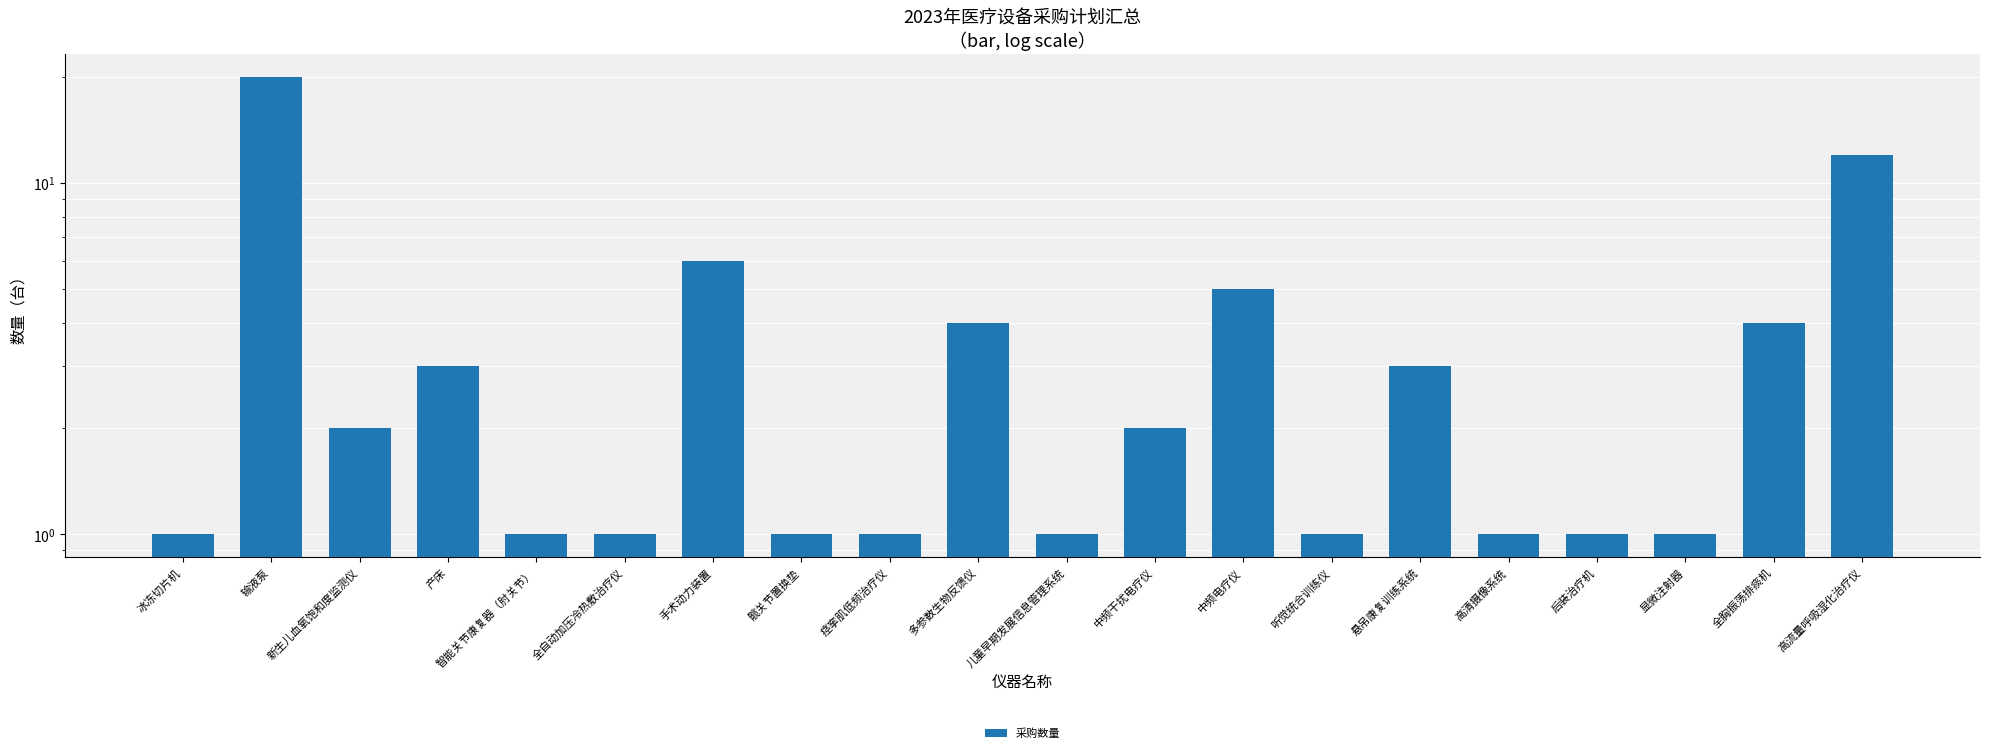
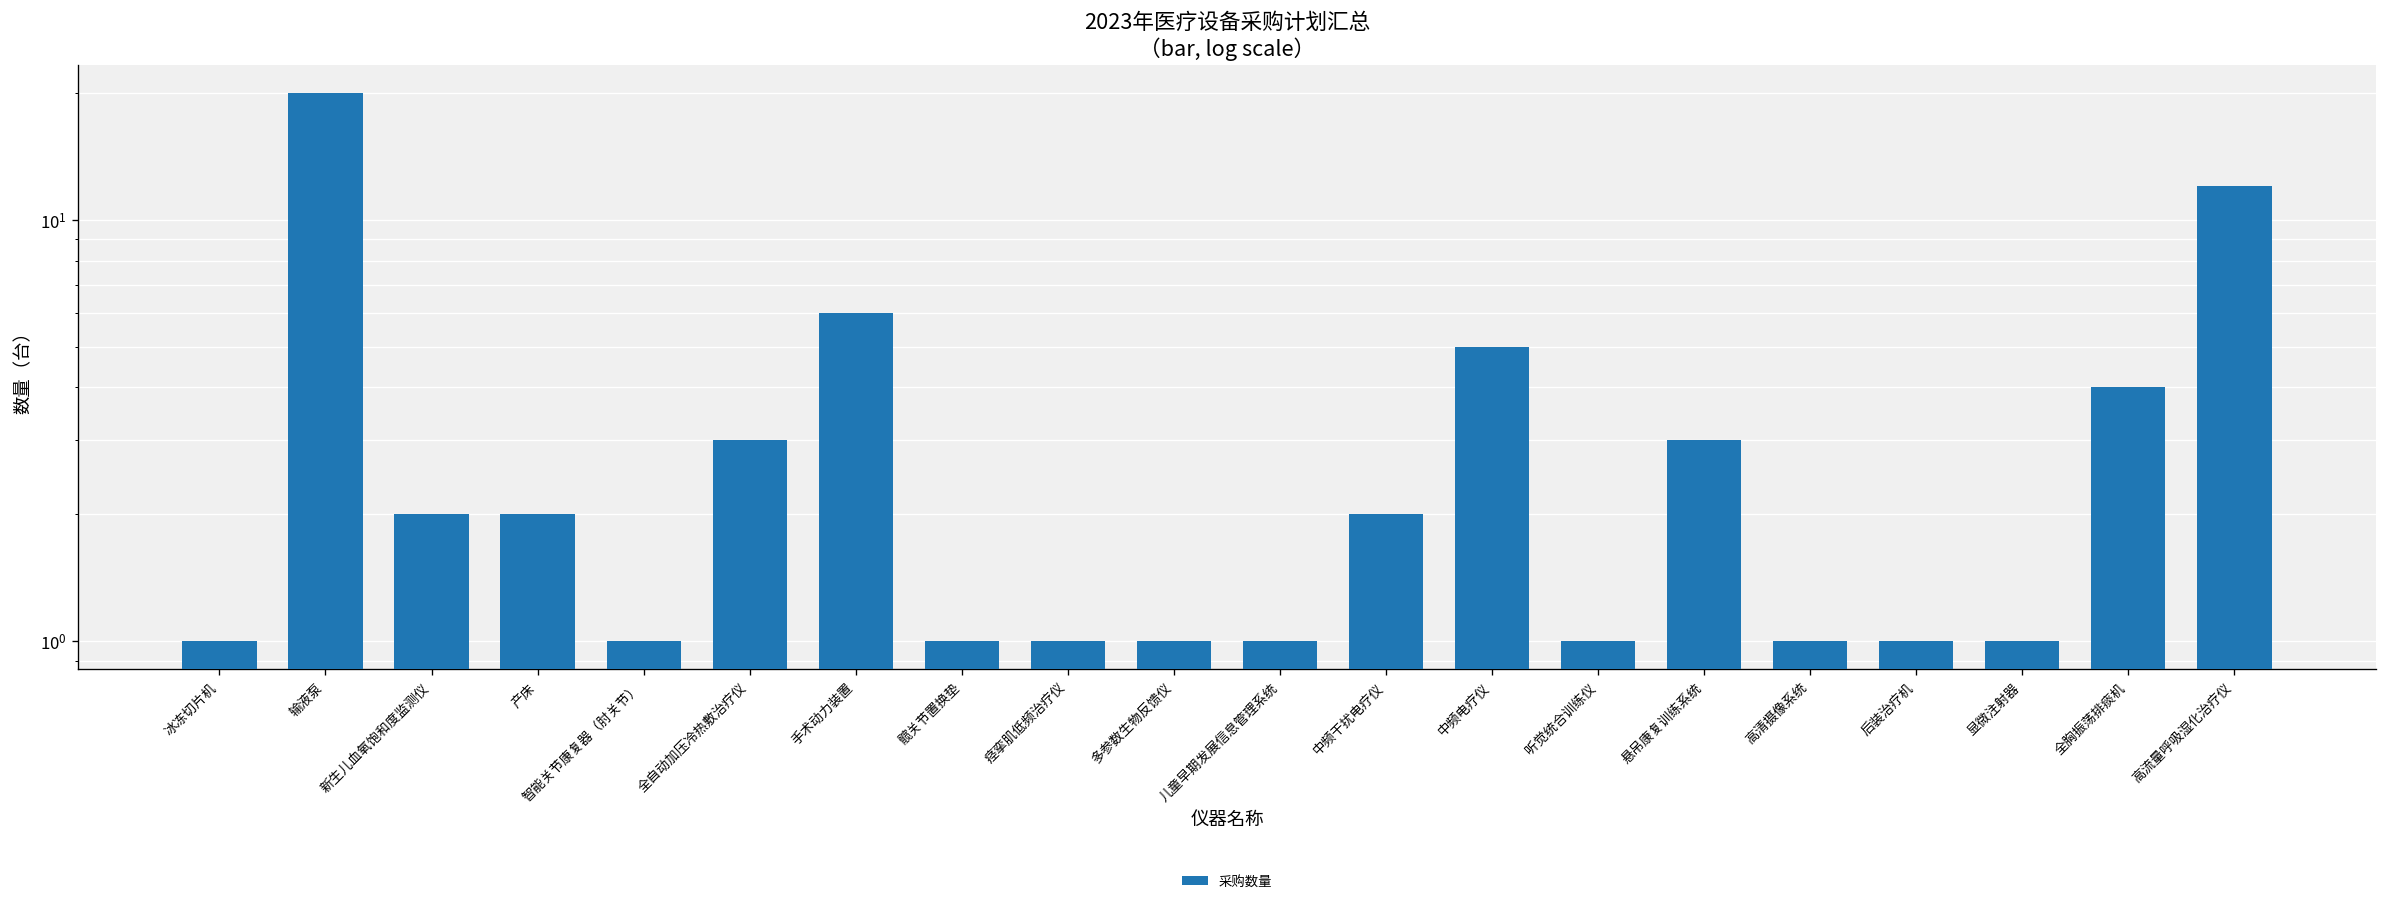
产床: 3 -> 2
全自动加压冷热敷治疗仪: 1 -> 3
多参数生物反馈仪: 4 -> 1
